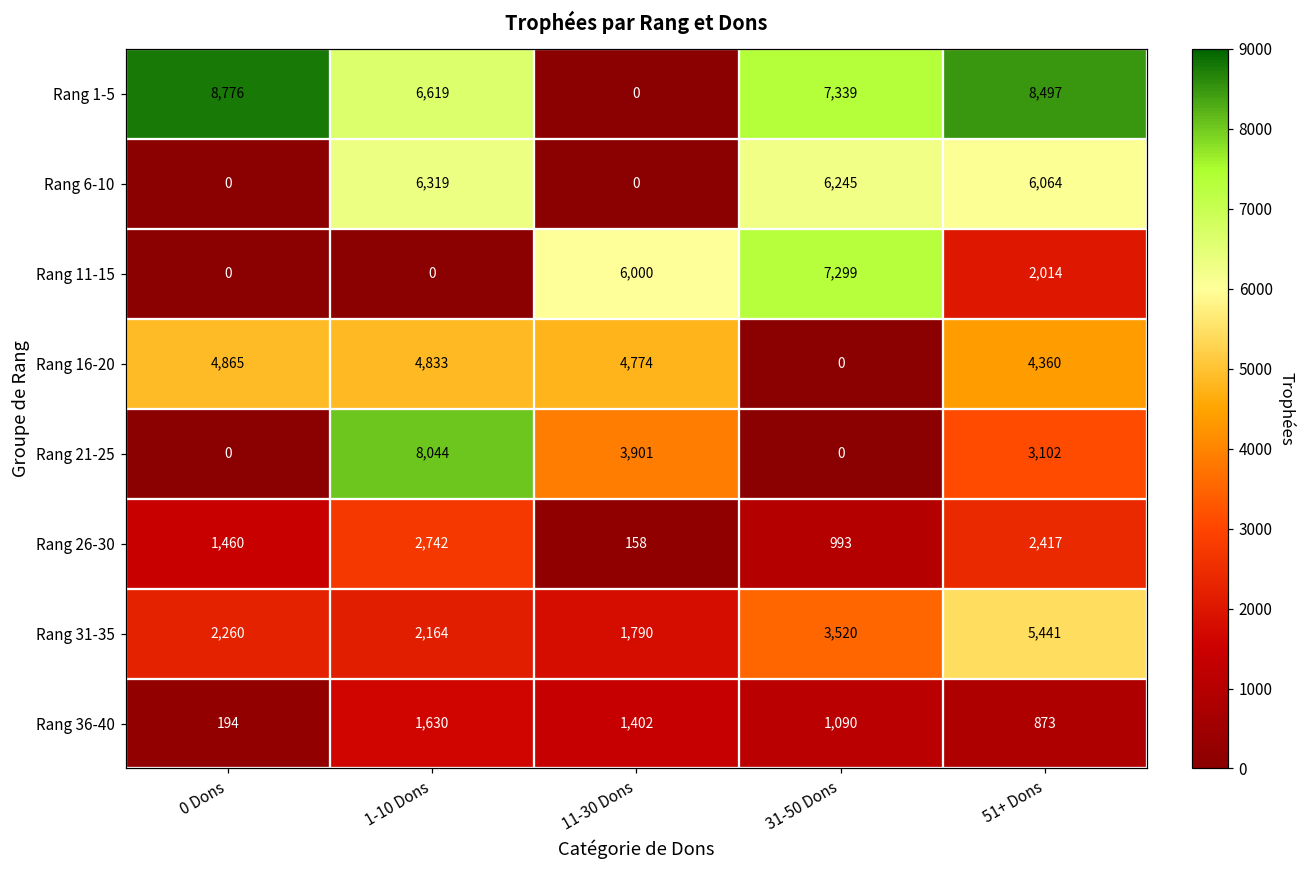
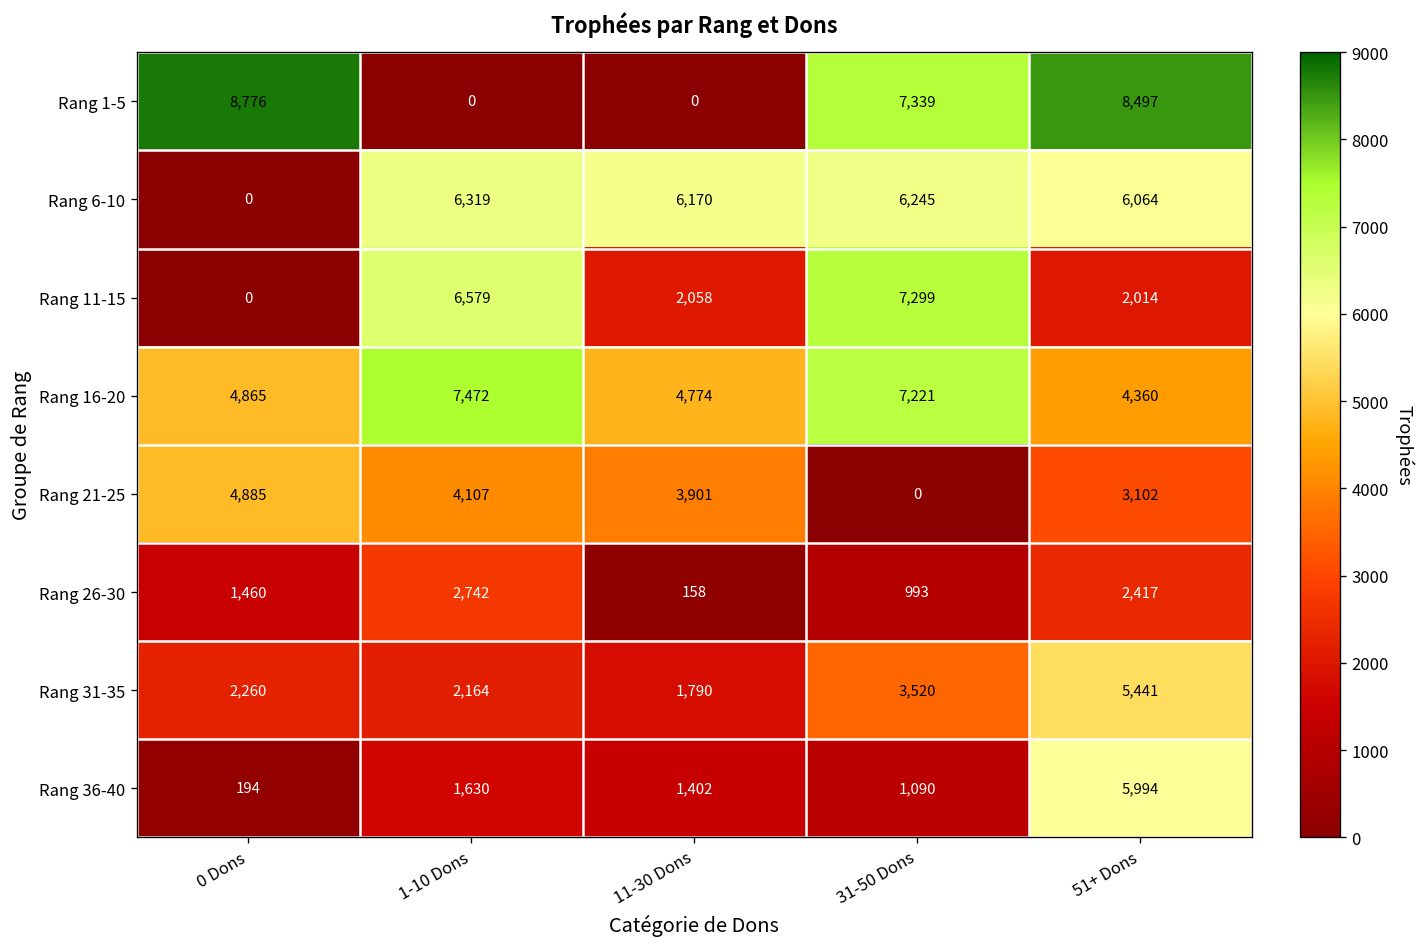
Rang 1-5, 1-10 Dons: 6,619 -> 0
Rang 6-10, 11-30 Dons: 0 -> 6,170
Rang 11-15, 1-10 Dons: 0 -> 6,579
Rang 11-15, 11-30 Dons: 6,000 -> 2,058
Rang 16-20, 1-10 Dons: 4,833 -> 7,472
Rang 16-20, 31-50 Dons: 0 -> 7,221
Rang 21-25, 0 Dons: 0 -> 4,885
Rang 21-25, 1-10 Dons: 8,044 -> 4,107
Rang 36-40, 51+ Dons: 873 -> 5,994
